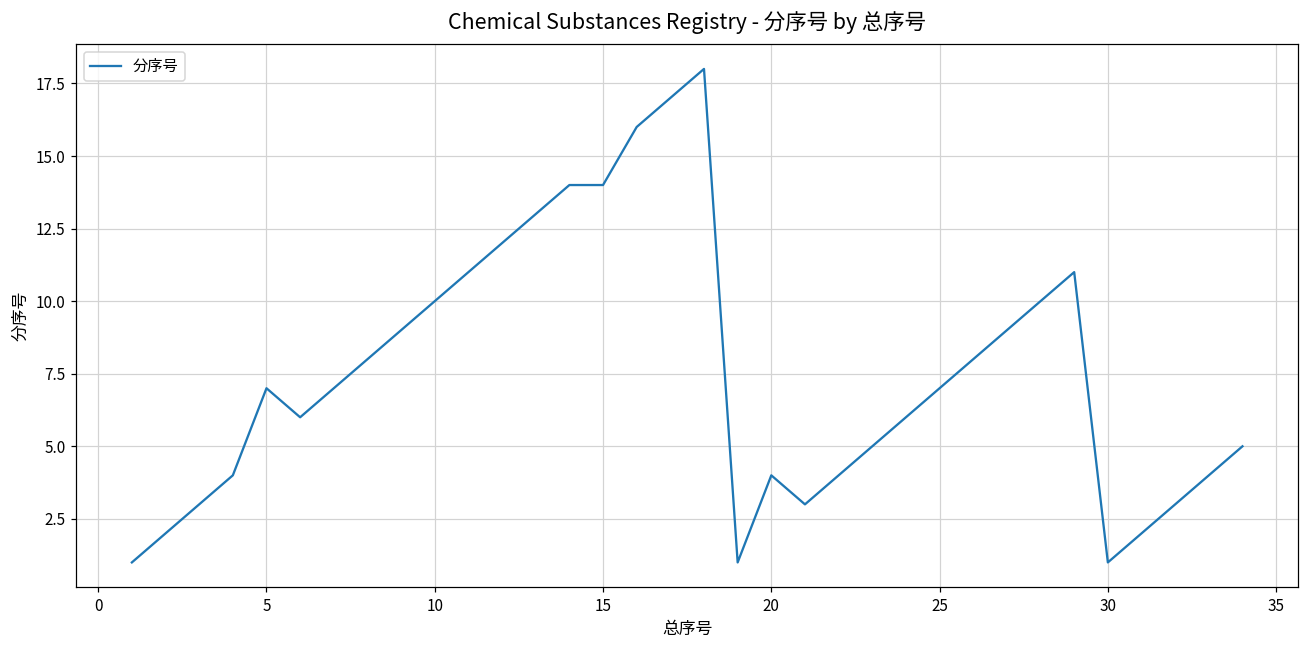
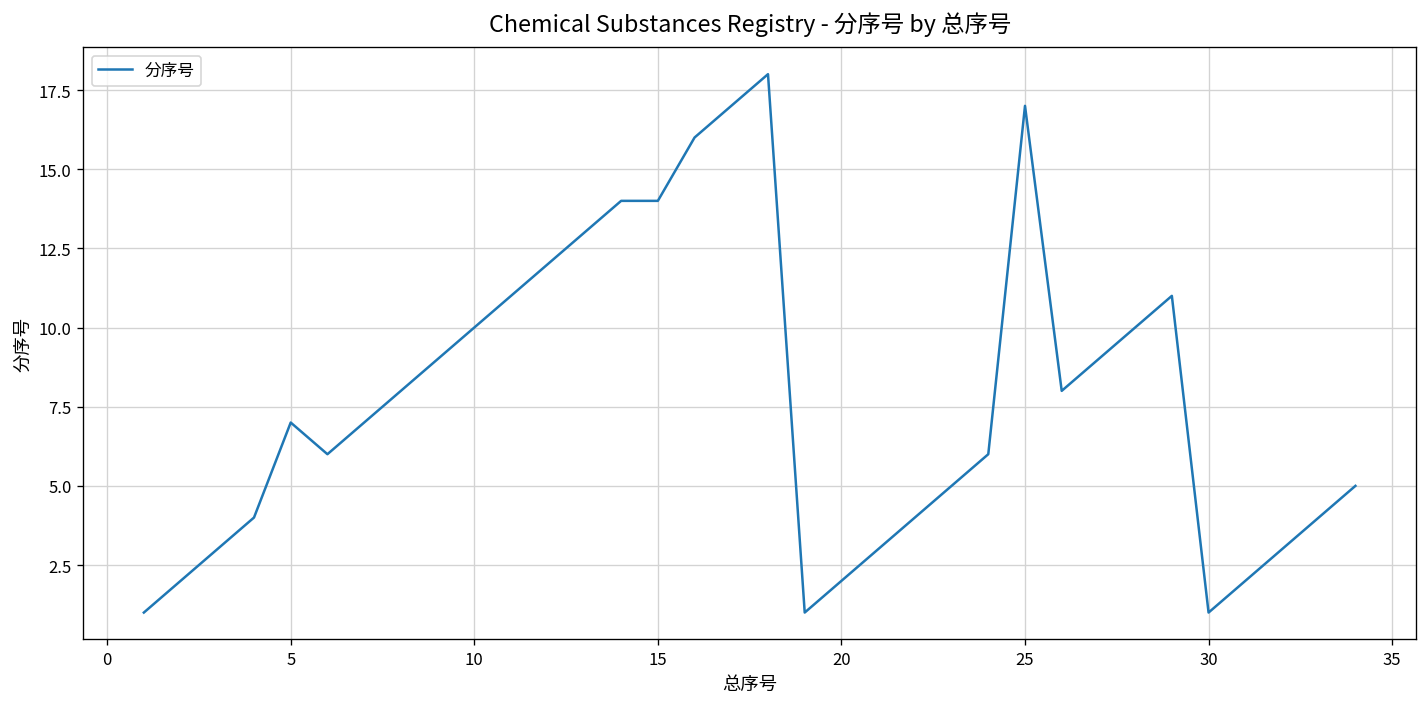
20: 4 -> 2
25: 7 -> 17
